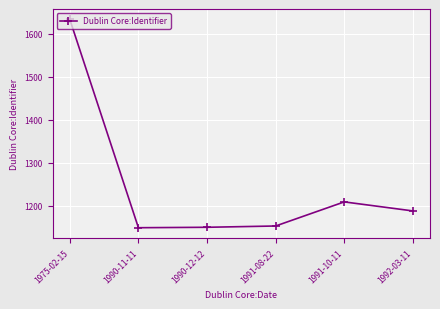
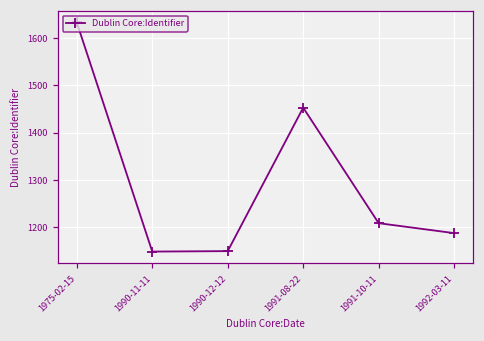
1991-08-22: 1150 -> 1450
